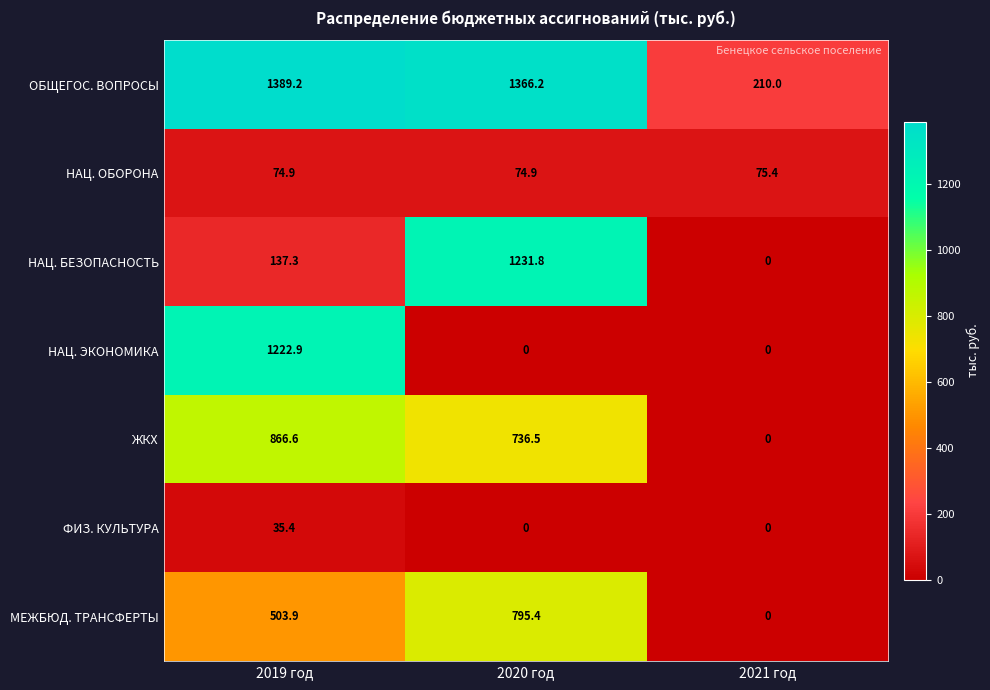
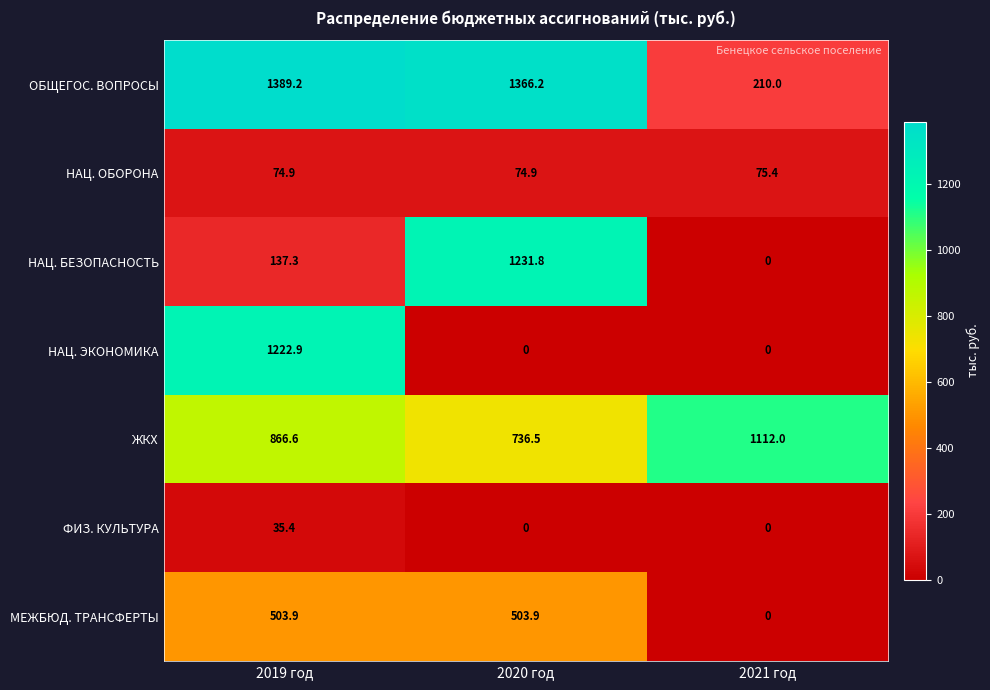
ЖКХ, 2021 год: 0 -> 1112.0
МЕЖБЮД. ТРАНСФЕРТЫ, 2020 год: 795.4 -> 503.9
